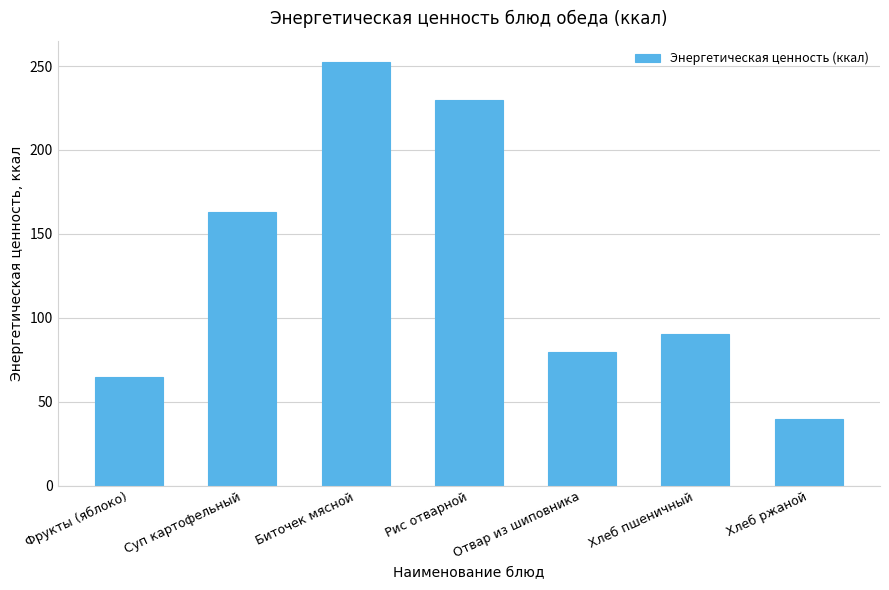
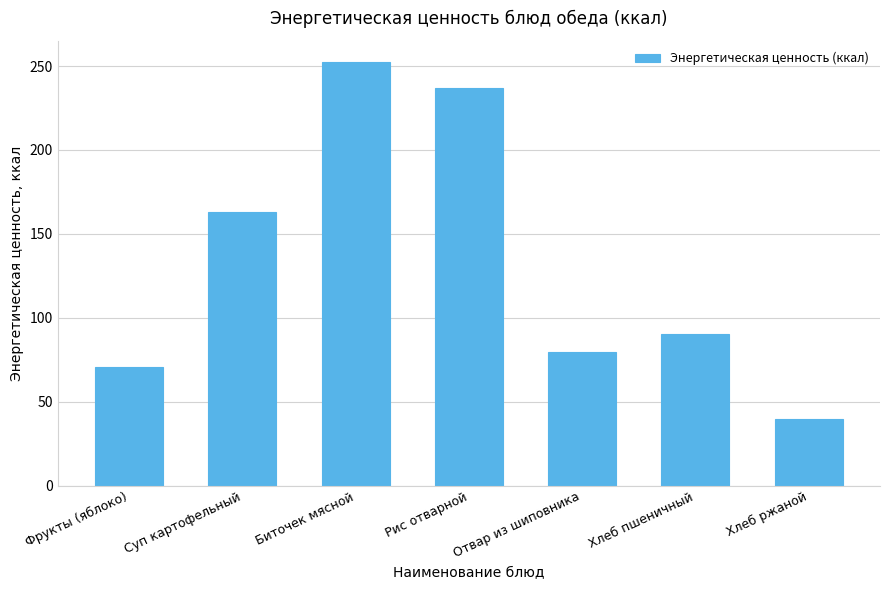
Фрукты (яблоко): 65 -> 71
Рис отварной: 230 -> 237
